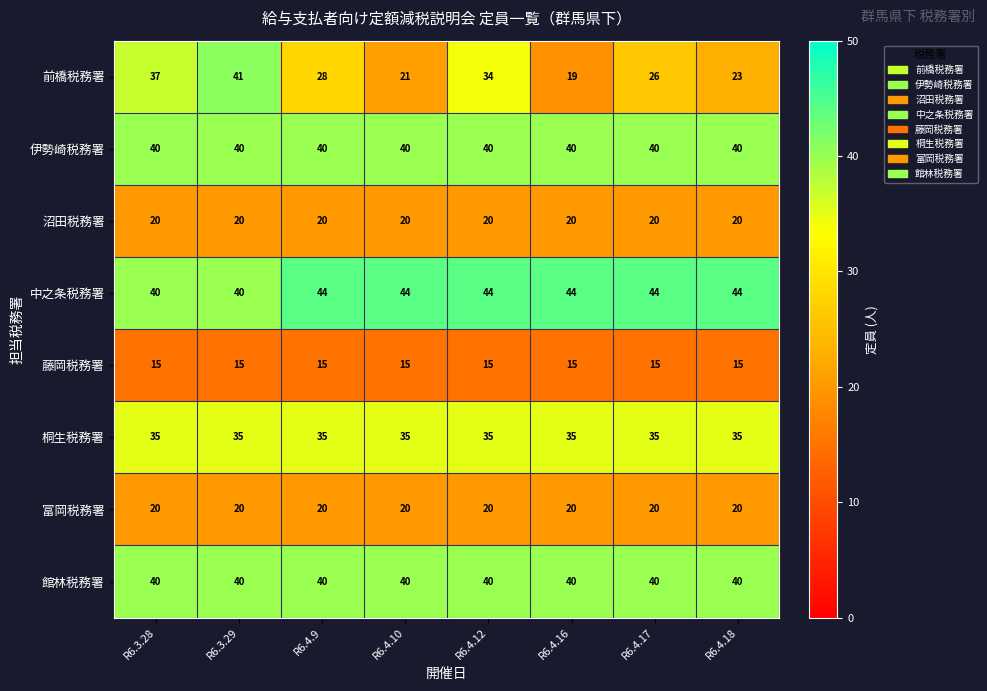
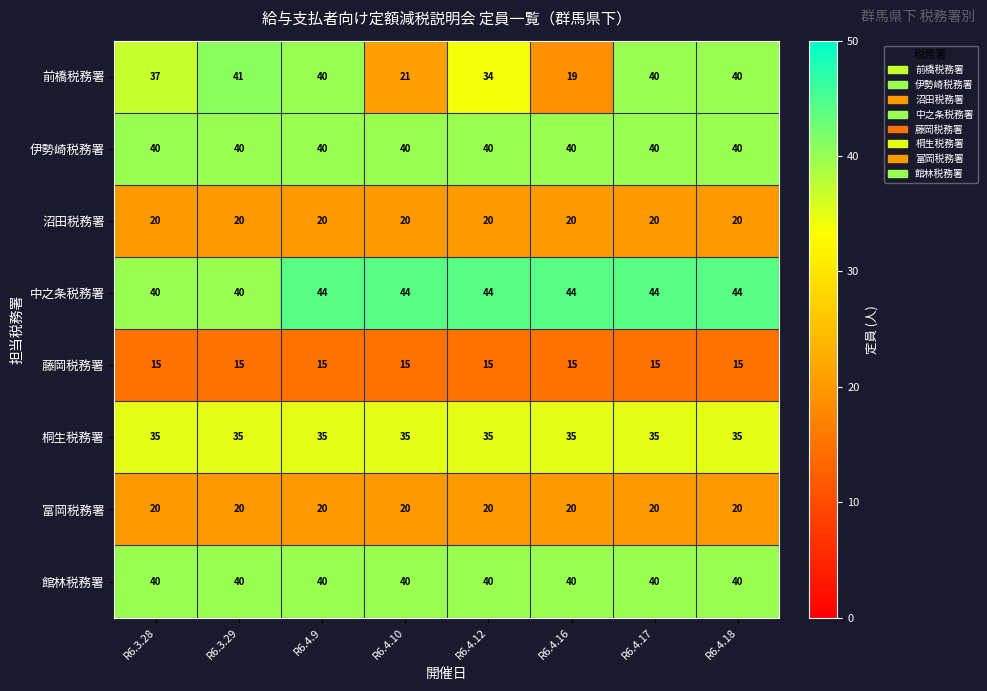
前橋税務署, R6.4.9: 28 -> 40
前橋税務署, R6.4.17: 26 -> 40
前橋税務署, R6.4.18: 23 -> 40
